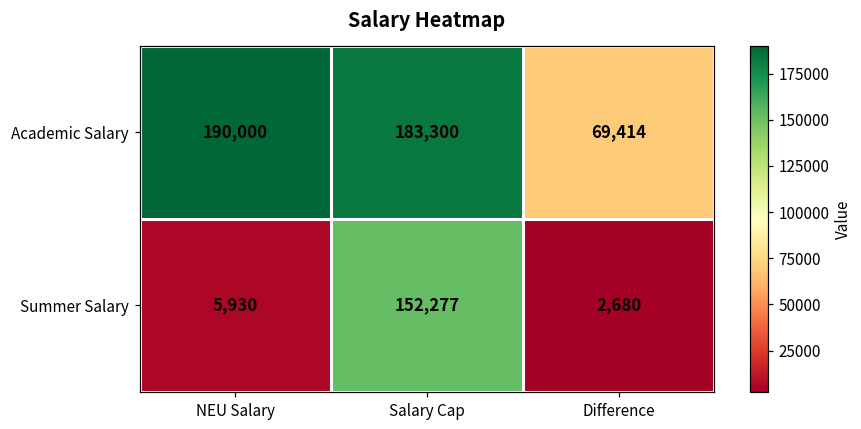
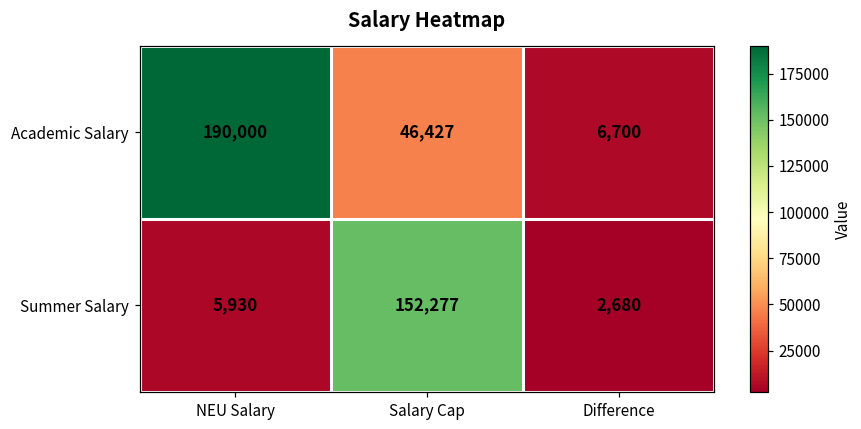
Academic Salary, Salary Cap: 183,300 -> 46,427
Academic Salary, Difference: 69,414 -> 6,700
